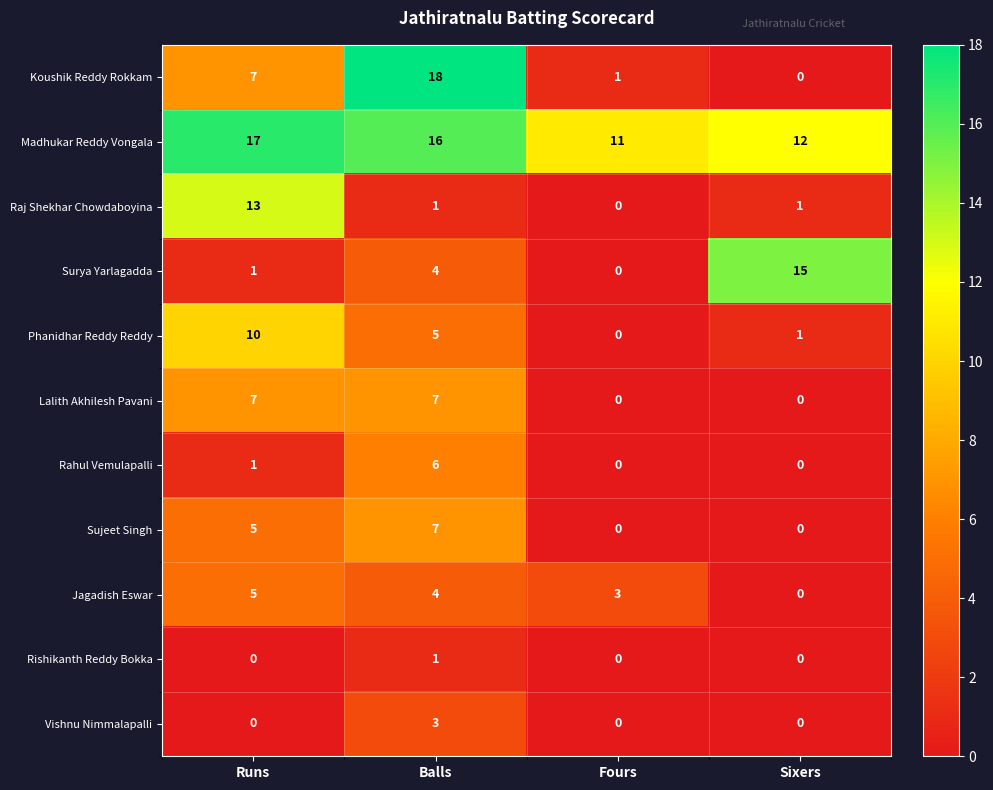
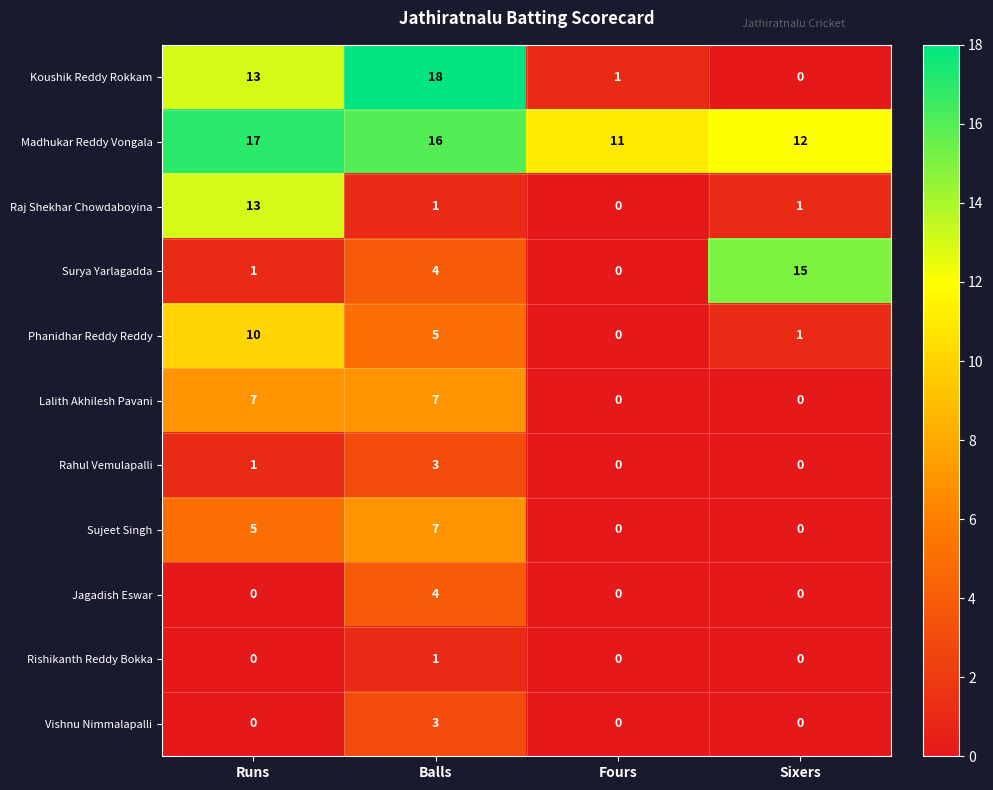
Koushik Reddy Rokkam, Runs: 7 -> 13
Rahul Vemulapalli, Balls: 6 -> 3
Jagadish Eswar, Runs: 5 -> 0
Jagadish Eswar, Fours: 3 -> 0
